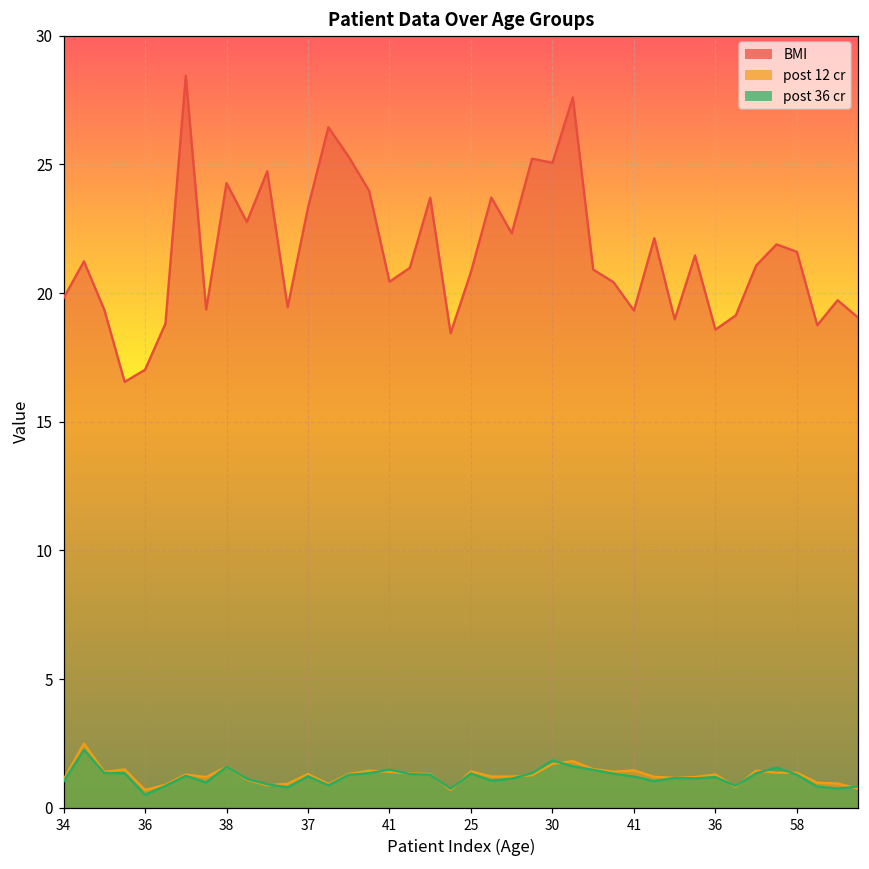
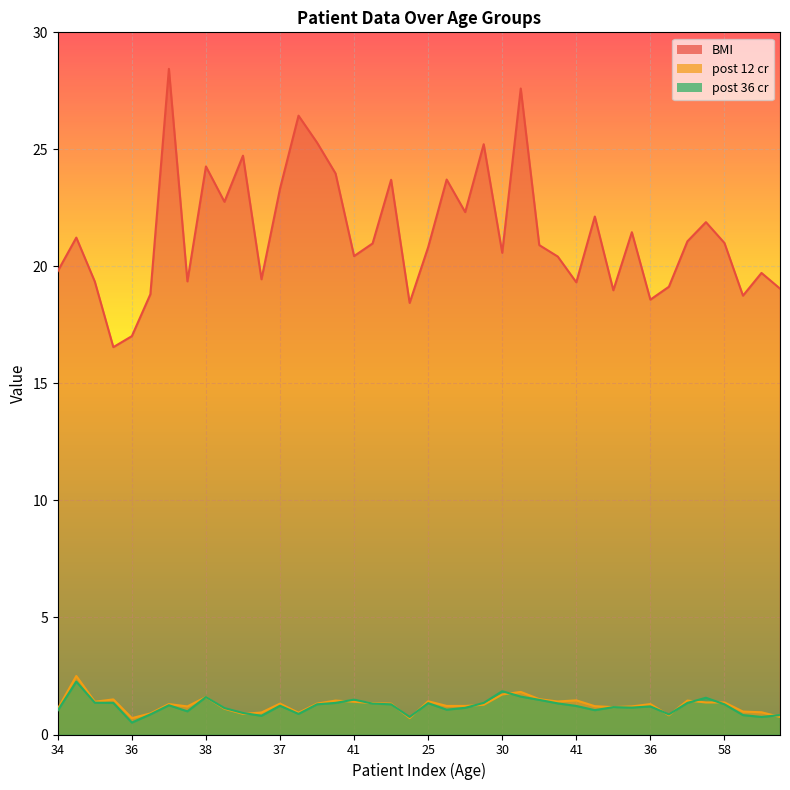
BMI, 30: 25.1 -> 20.6
BMI, 58: 21.6 -> 21.0
